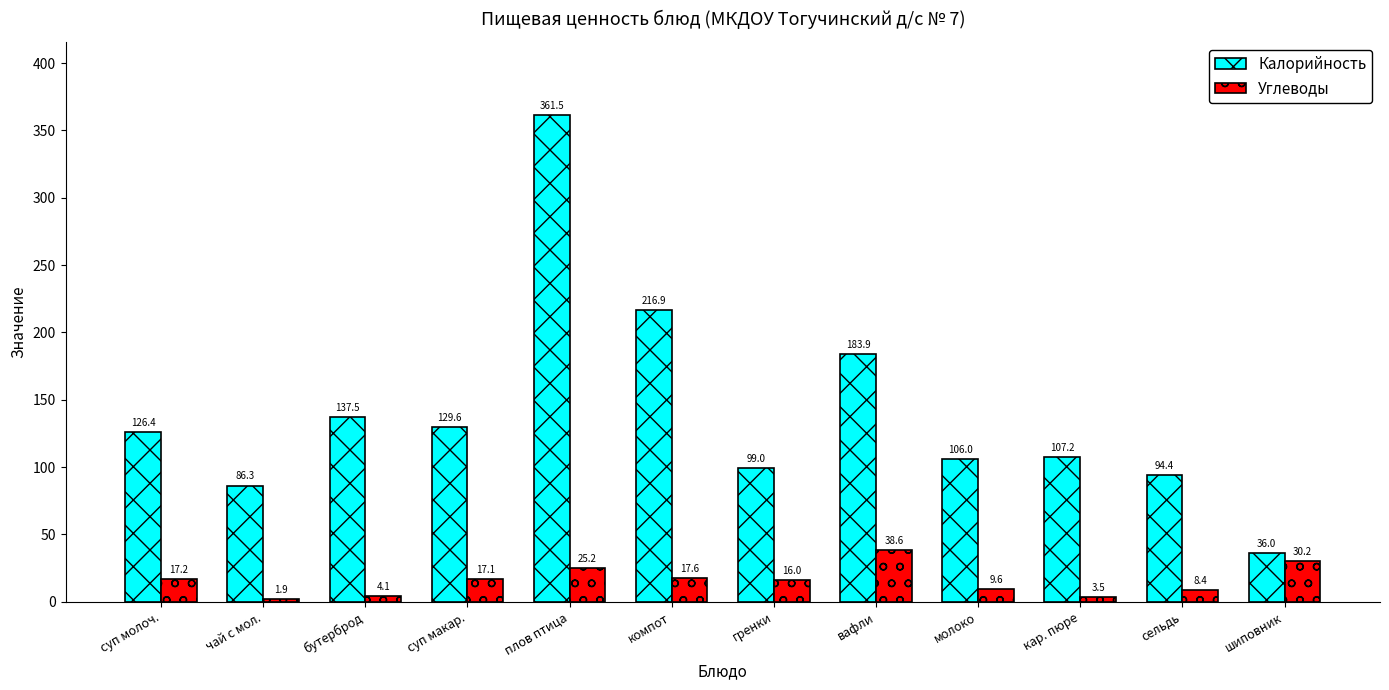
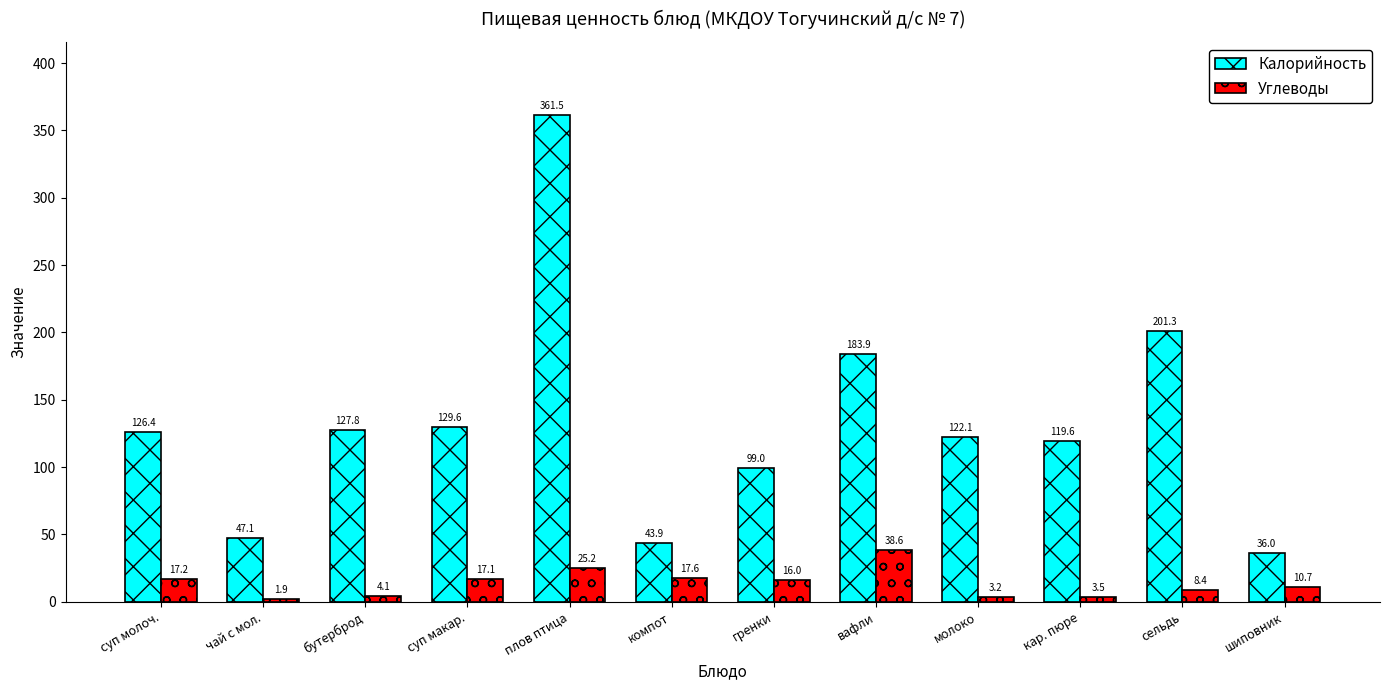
Калорийность, чай с мол.: 86.3 -> 47.1
Калорийность, бутерброд: 137.5 -> 127.8
Калорийность, компот: 216.9 -> 43.9
Калорийность, молоко: 106.0 -> 122.1
Углеводы, молоко: 9.6 -> 3.2
Калорийность, кар. пюре: 107.2 -> 119.6
Калорийность, сельдь: 94.4 -> 201.3
Углеводы, шиповник: 30.2 -> 10.7
